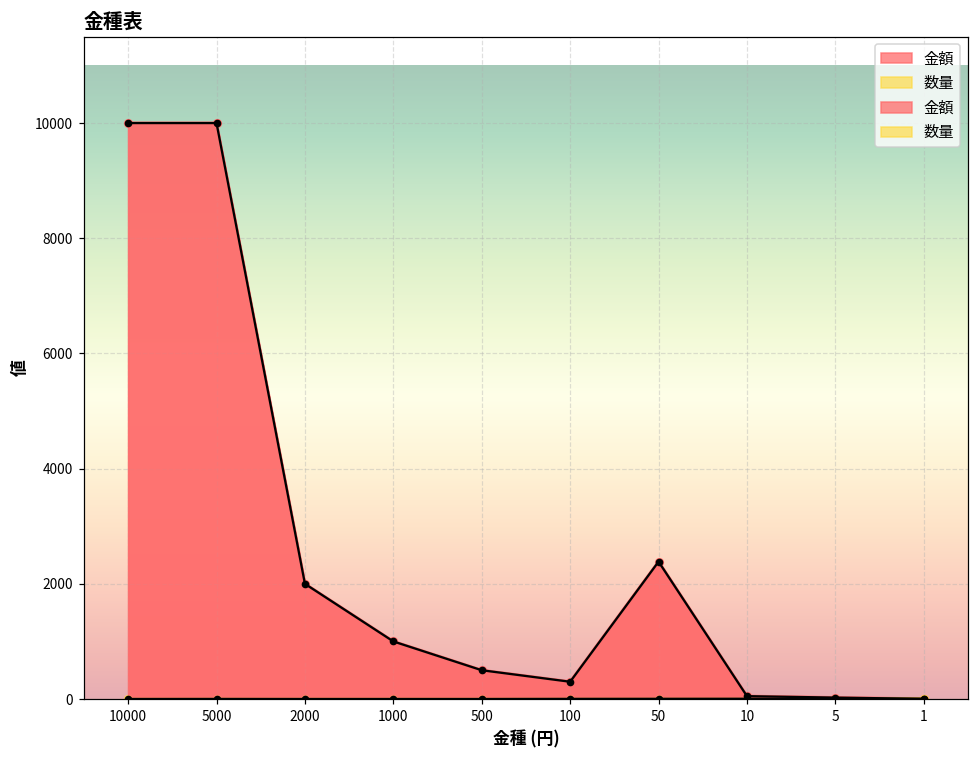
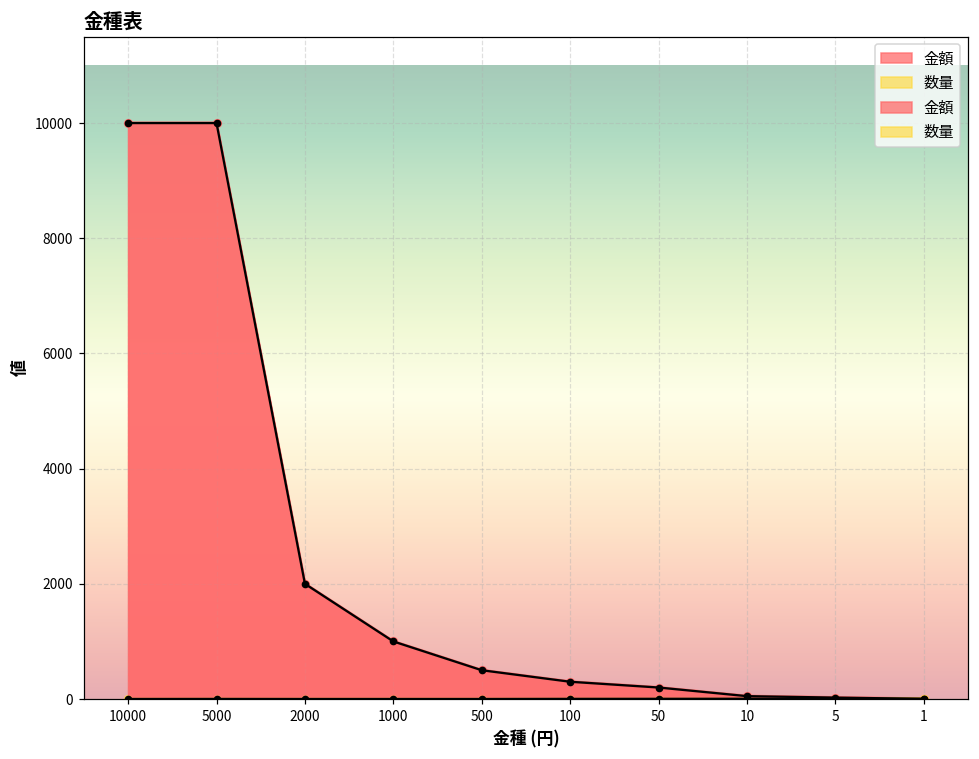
金額, 50: 2400 -> 200
